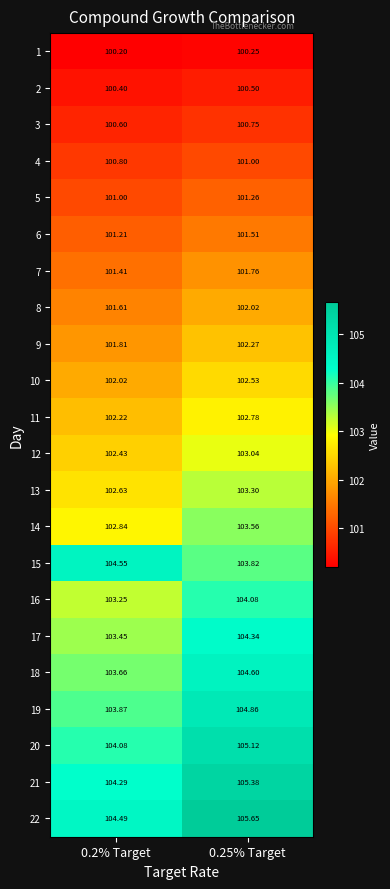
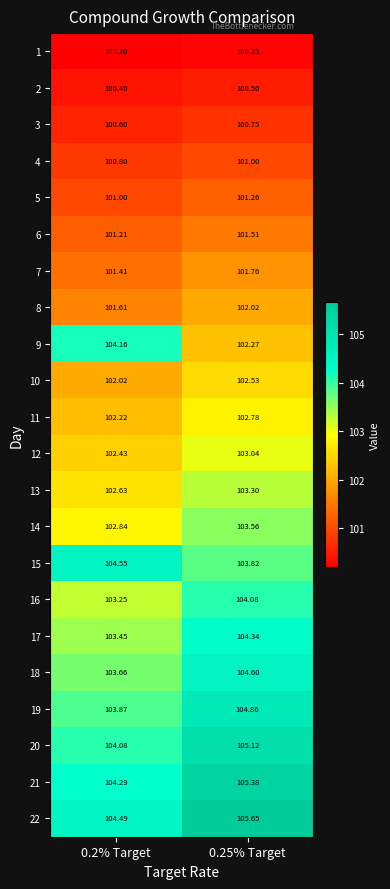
9, 0.2% Target: 101.81 -> 104.16
